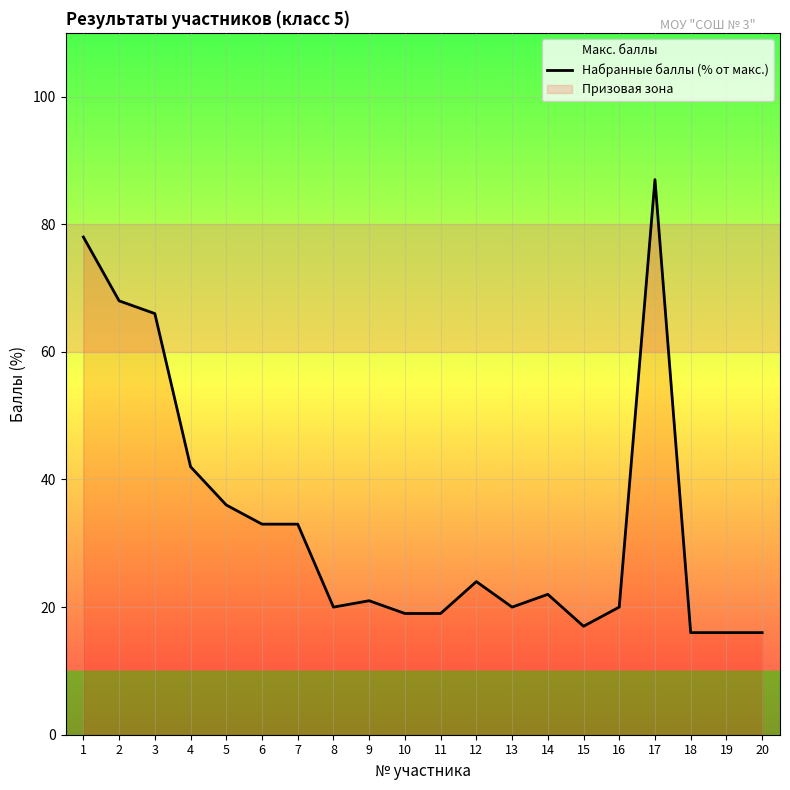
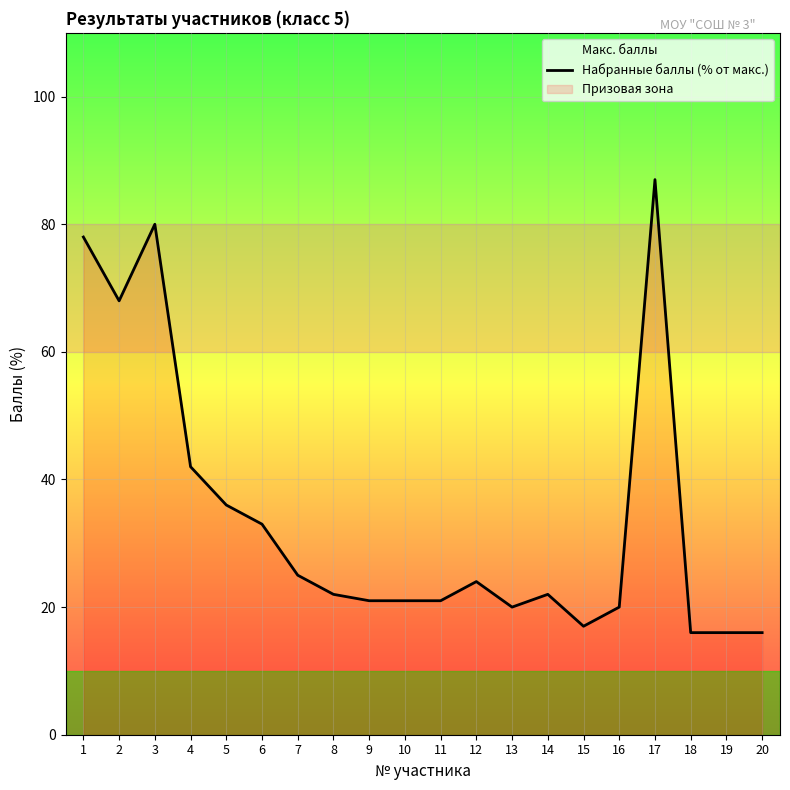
Набранные баллы (% от макс.), 3: 66 -> 80
Набранные баллы (% от макс.), 7: 33 -> 25
Набранные баллы (% от макс.), 8: 20 -> 22
Набранные баллы (% от макс.), 10: 19 -> 21
Набранные баллы (% от макс.), 11: 19 -> 21
